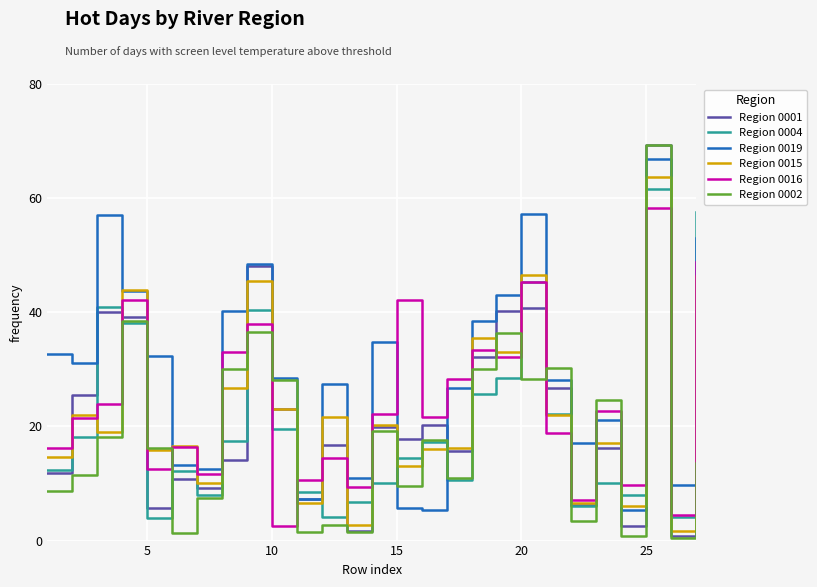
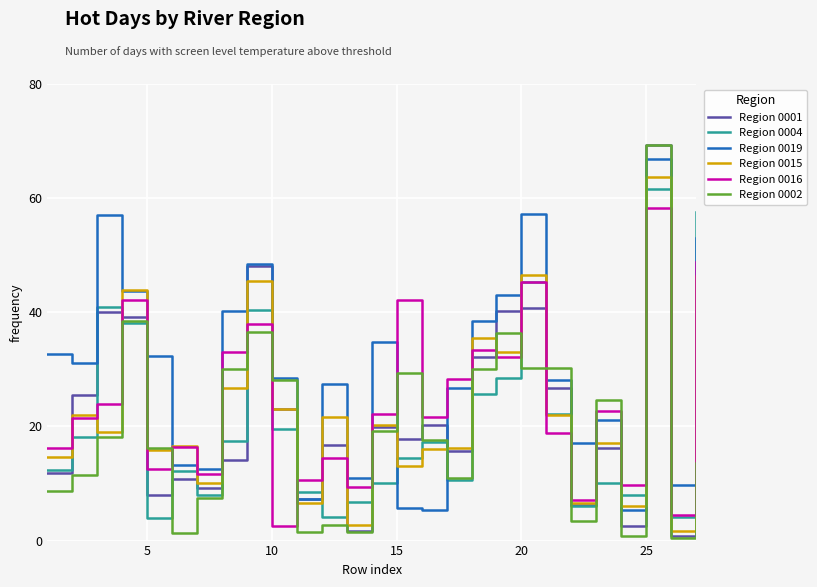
Region 0001, 5: 6 -> 8
Region 0002, 15: 10 -> 29
Region 0002, 20: 28 -> 30
